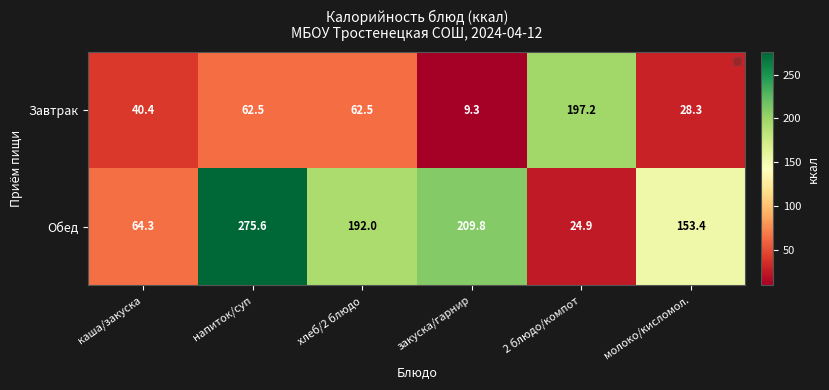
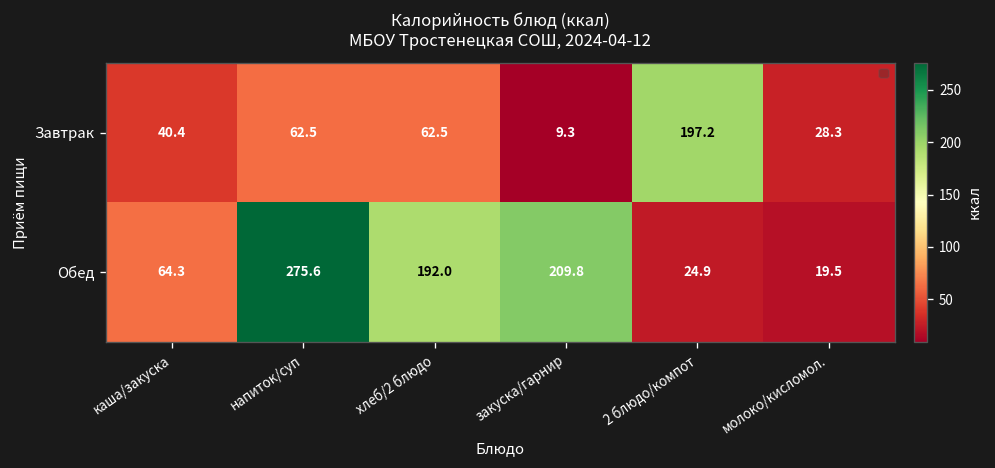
Обед, молоко/кисломол.: 153.4 -> 19.5
